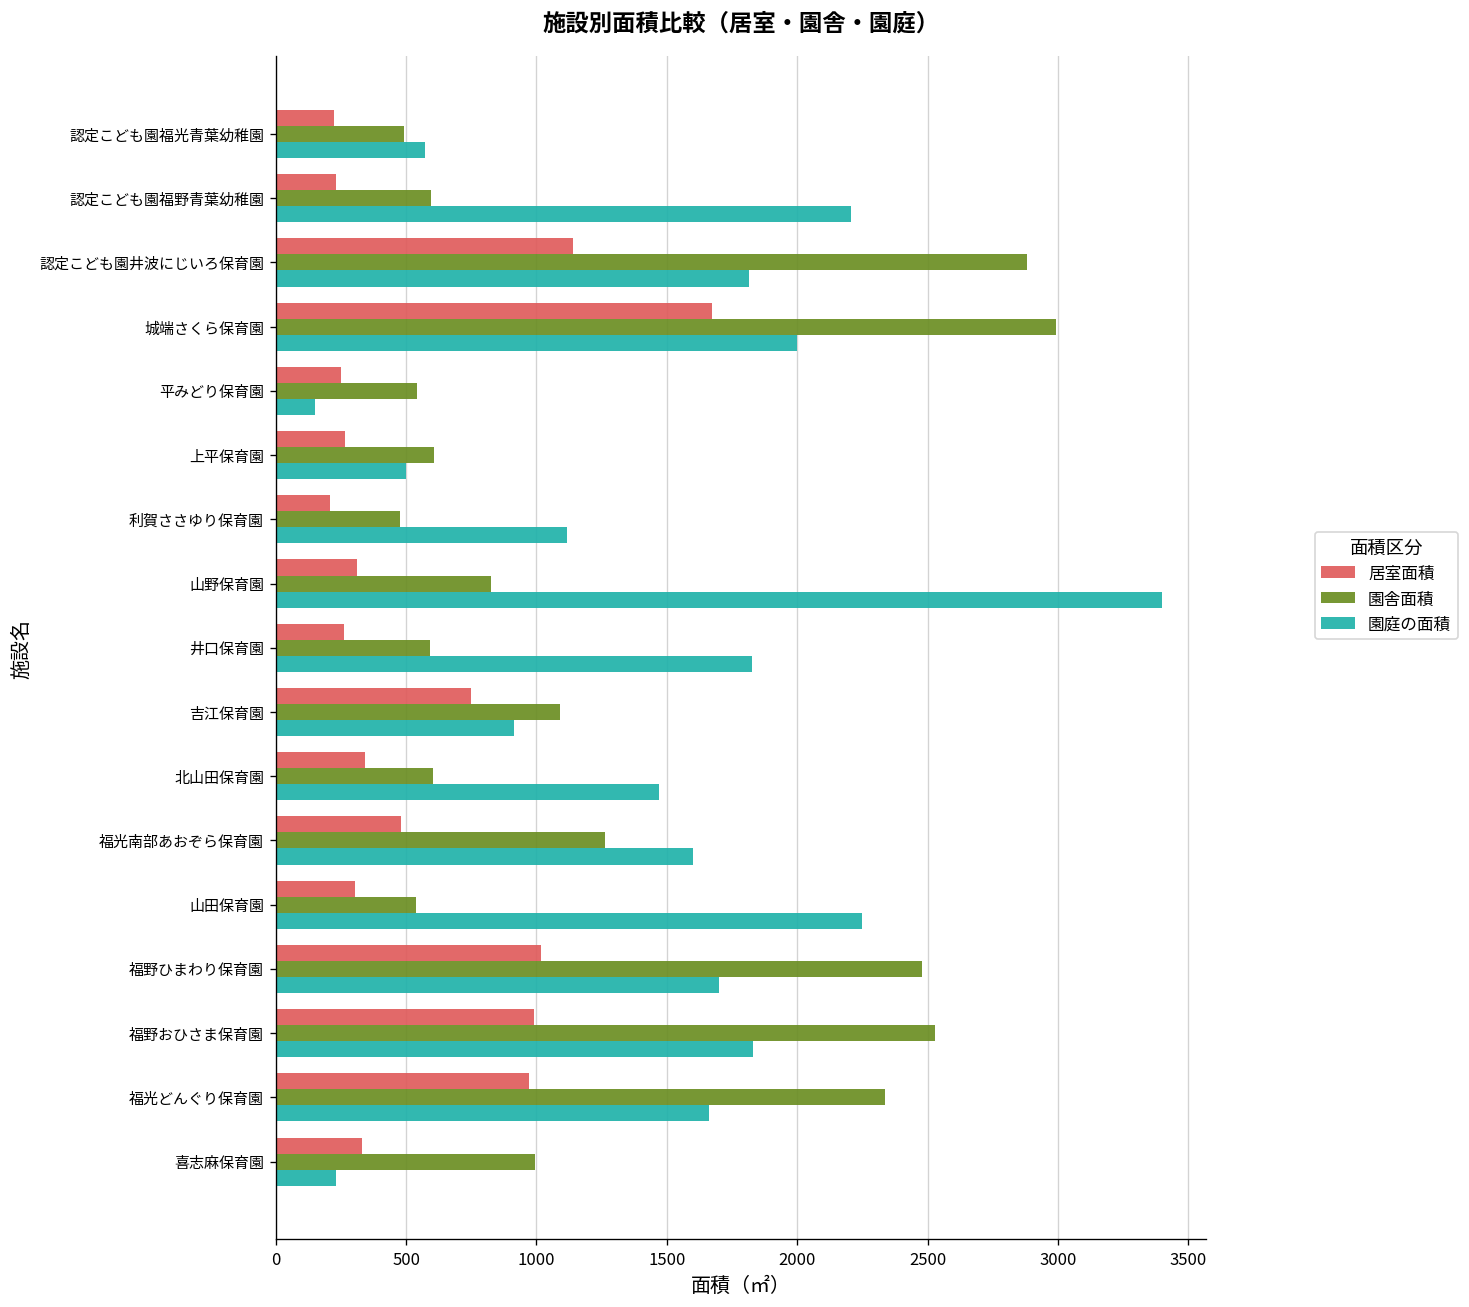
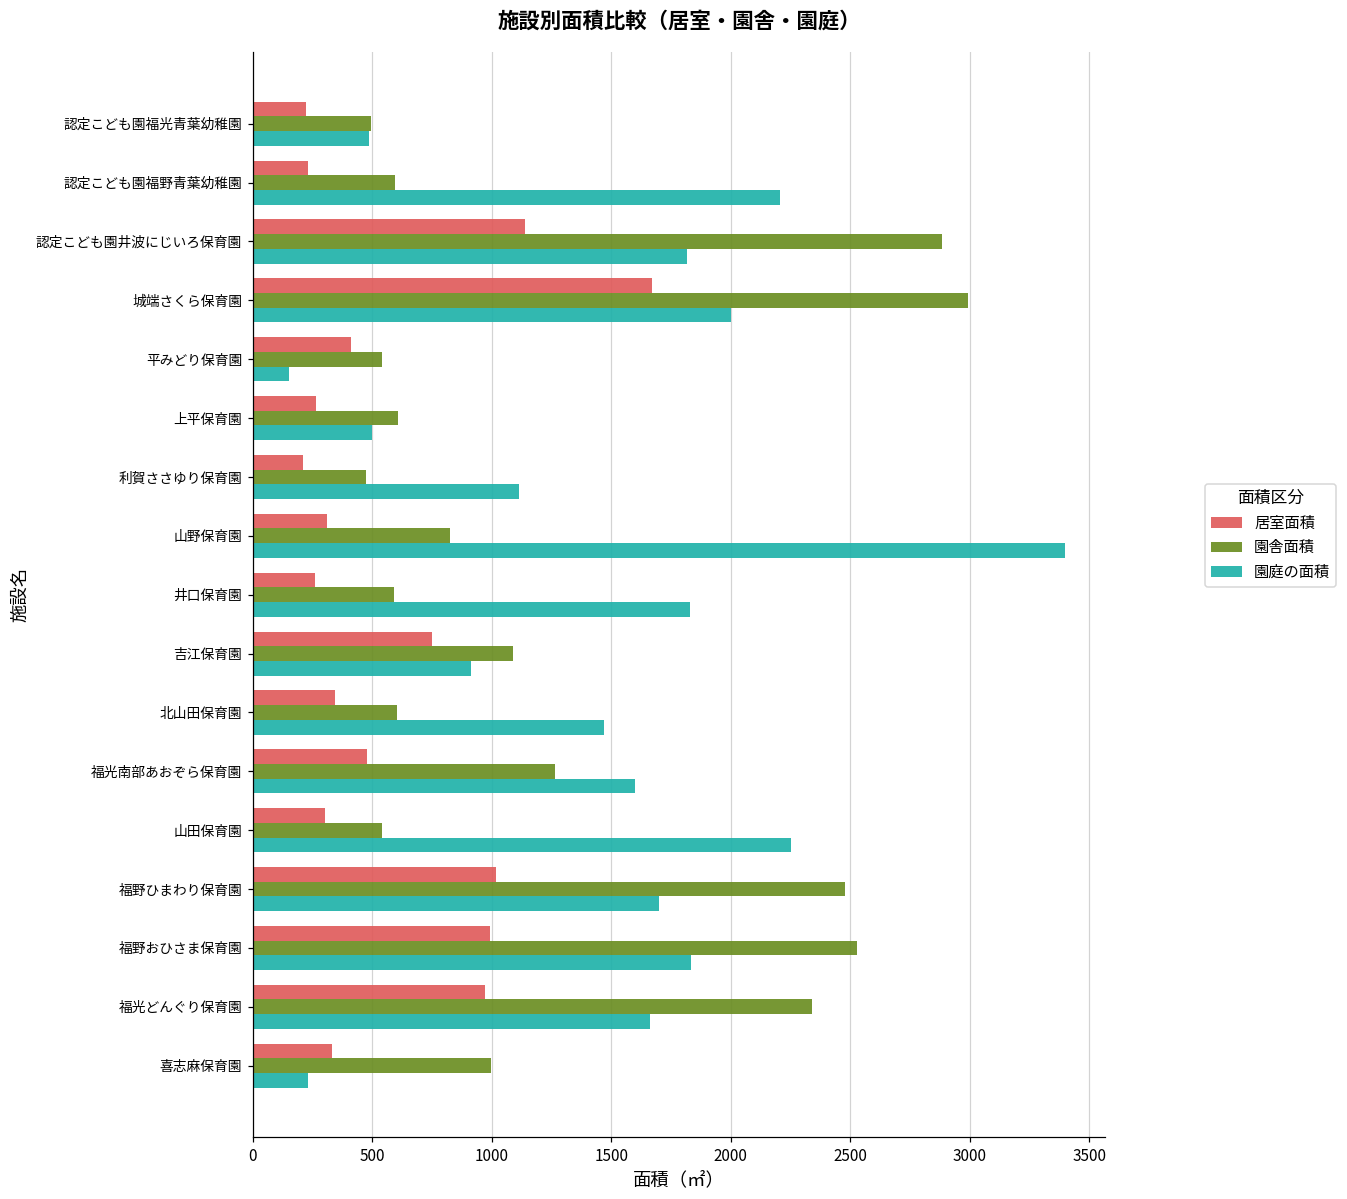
園庭の面積, 認定こども園福光青葉幼稚園: 570 -> 480
居室面積, 平みどり保育園: 250 -> 410
